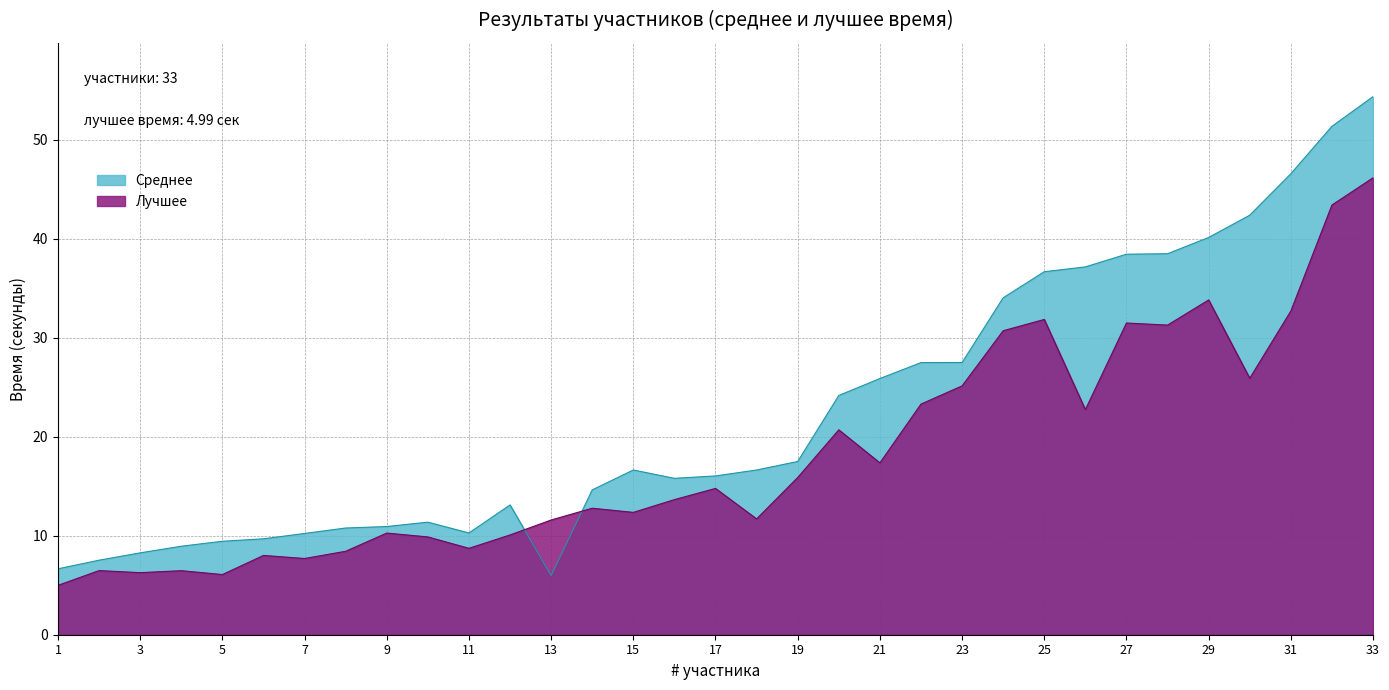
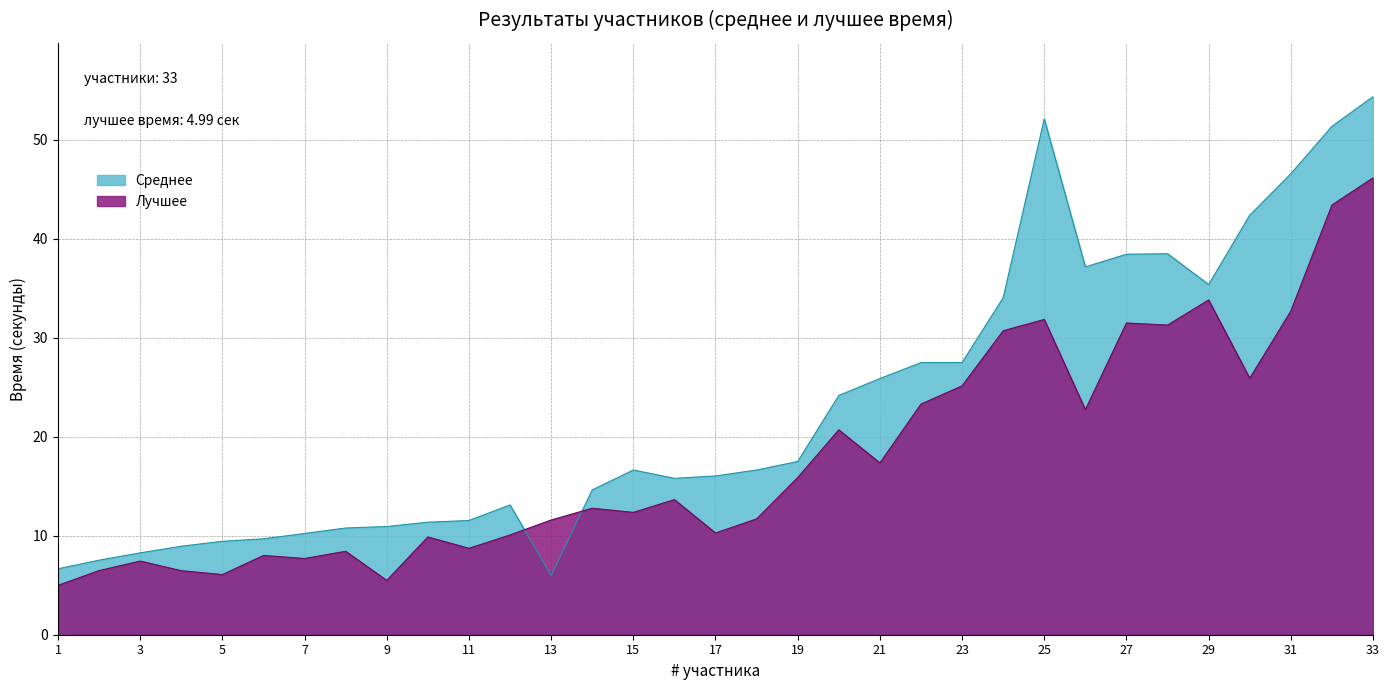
Лучшее, 3: 6 -> 7
Лучшее, 9: 10 -> 5
Среднее, 11: 10 -> 12
Лучшее, 17: 15 -> 10
Среднее, 25: 37 -> 52
Среднее, 29: 40 -> 35
